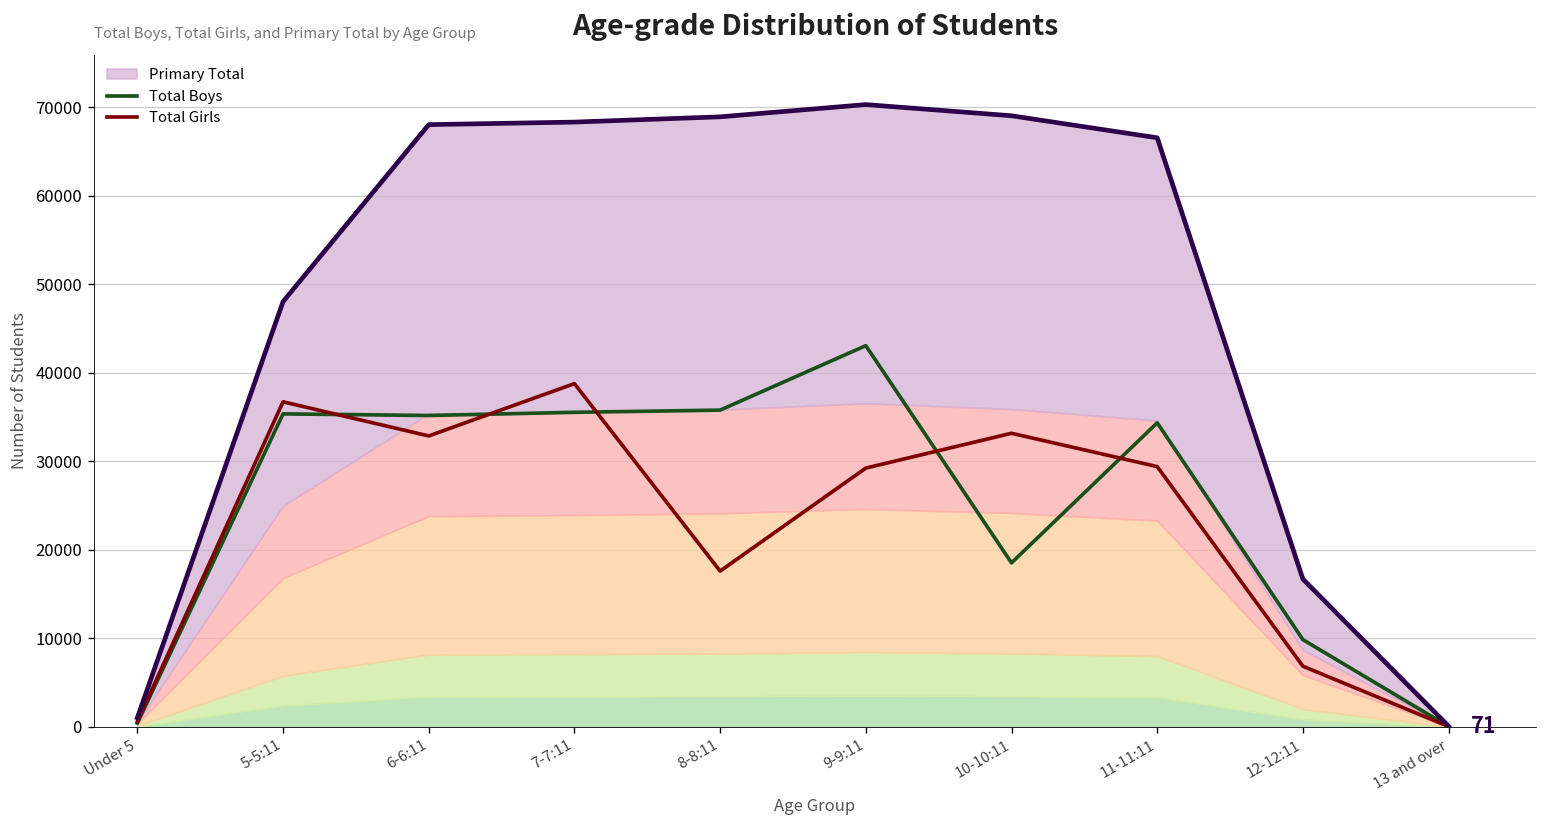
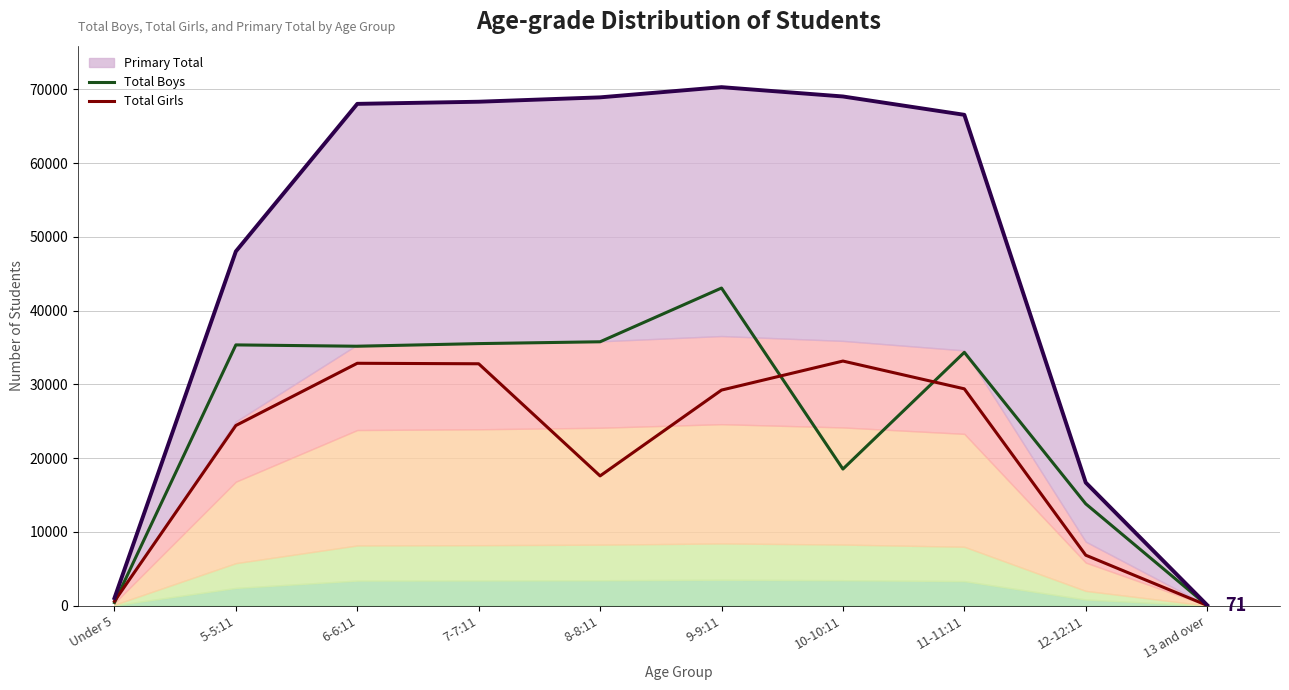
Total Girls, 5-5:11: 37000 -> 24000
Total Girls, 7-7:11: 39000 -> 33000
Total Boys, 12-12:11: 10000 -> 14000
